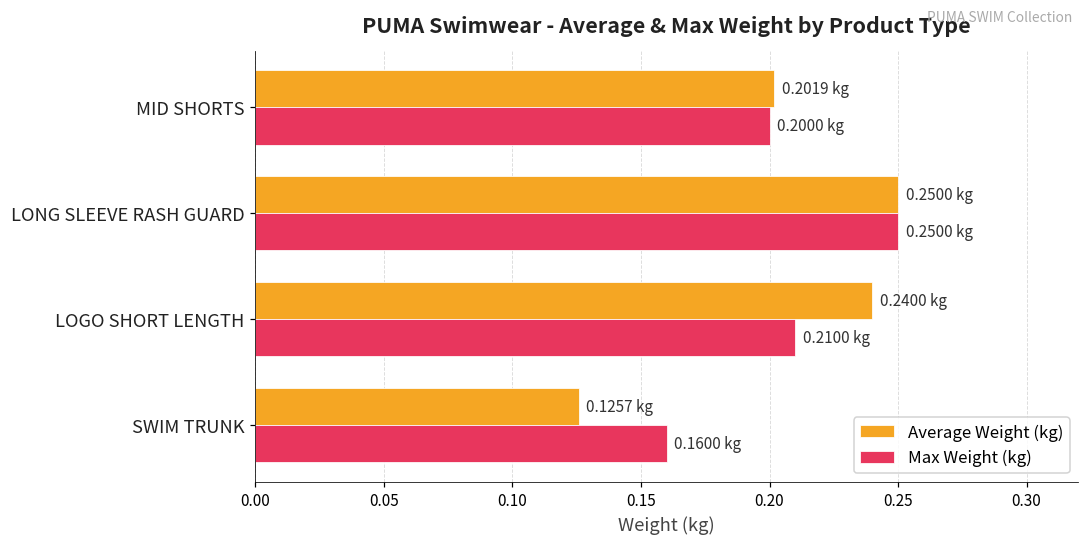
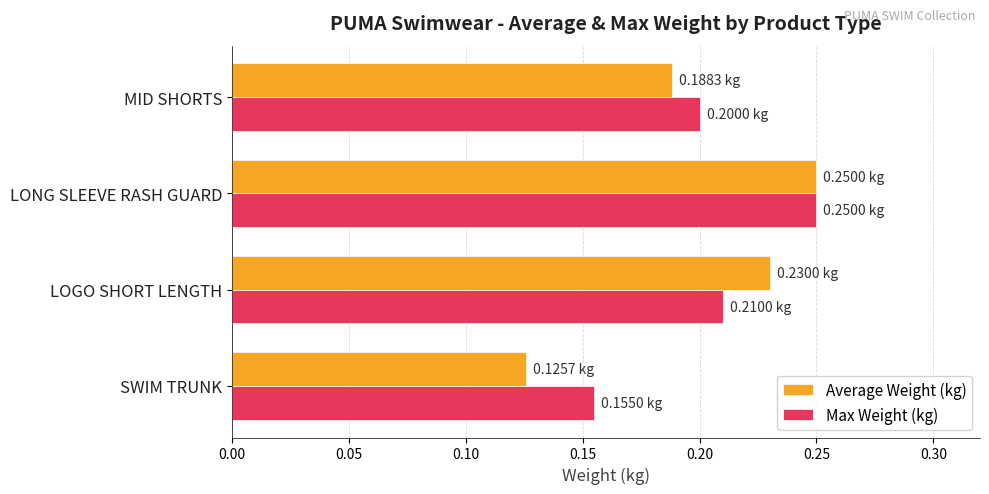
Average Weight (kg), MID SHORTS: 0.2019 -> 0.1883
Average Weight (kg), LOGO SHORT LENGTH: 0.2400 -> 0.2300
Max Weight (kg), SWIM TRUNK: 0.1600 -> 0.1550
